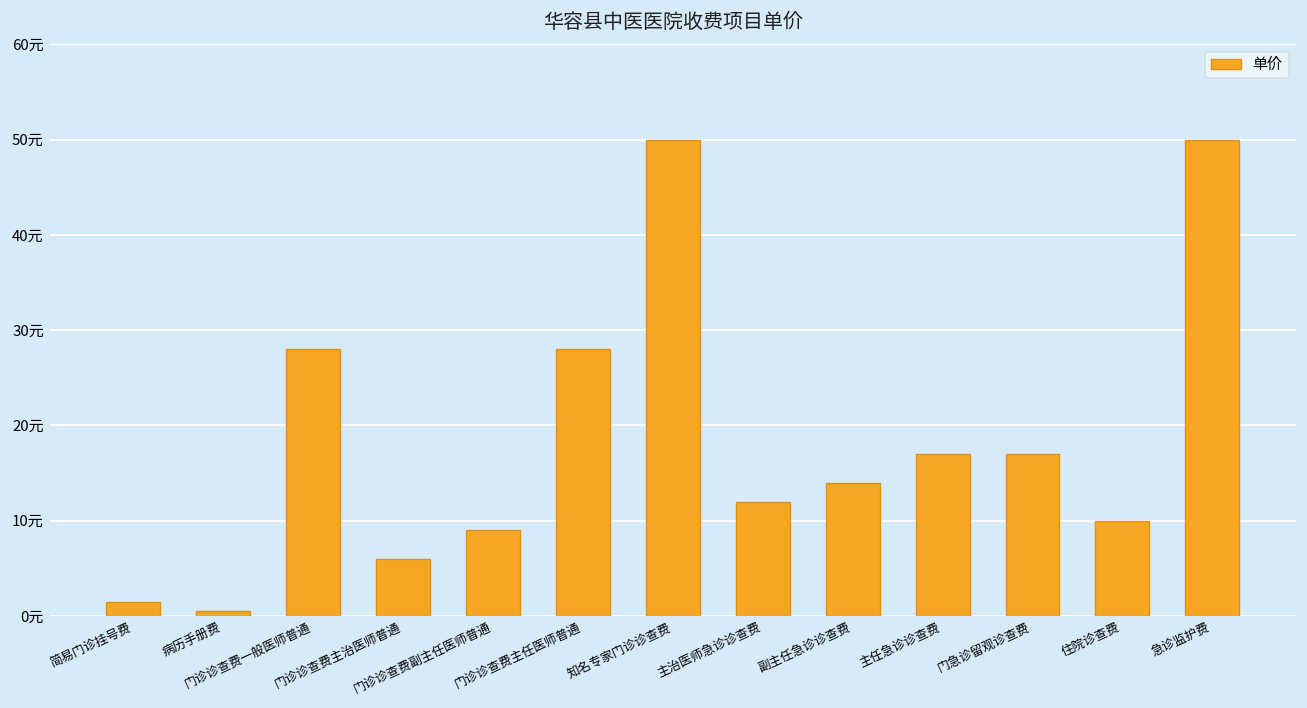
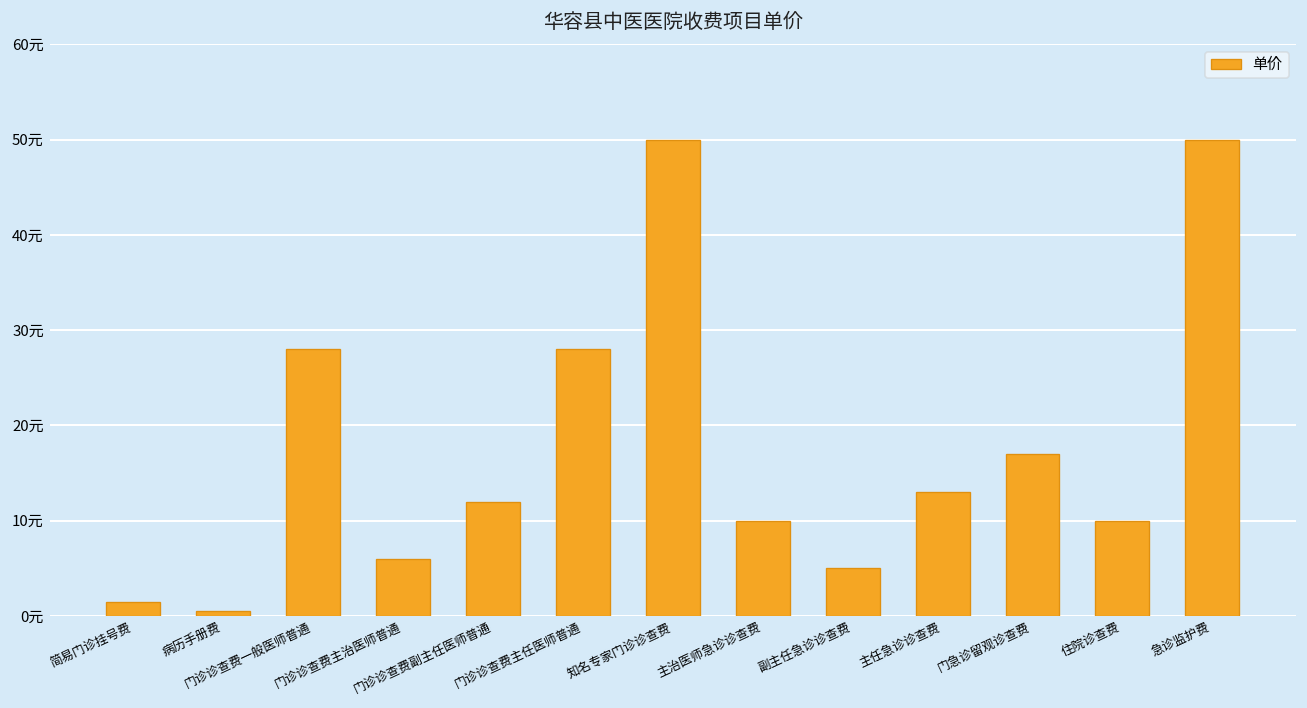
门诊诊查费副主任医师普通: 9元 -> 12元
主治医师急诊诊查费: 12元 -> 10元
副主任急诊诊查费: 14元 -> 5元
主任急诊诊查费: 17元 -> 13元
